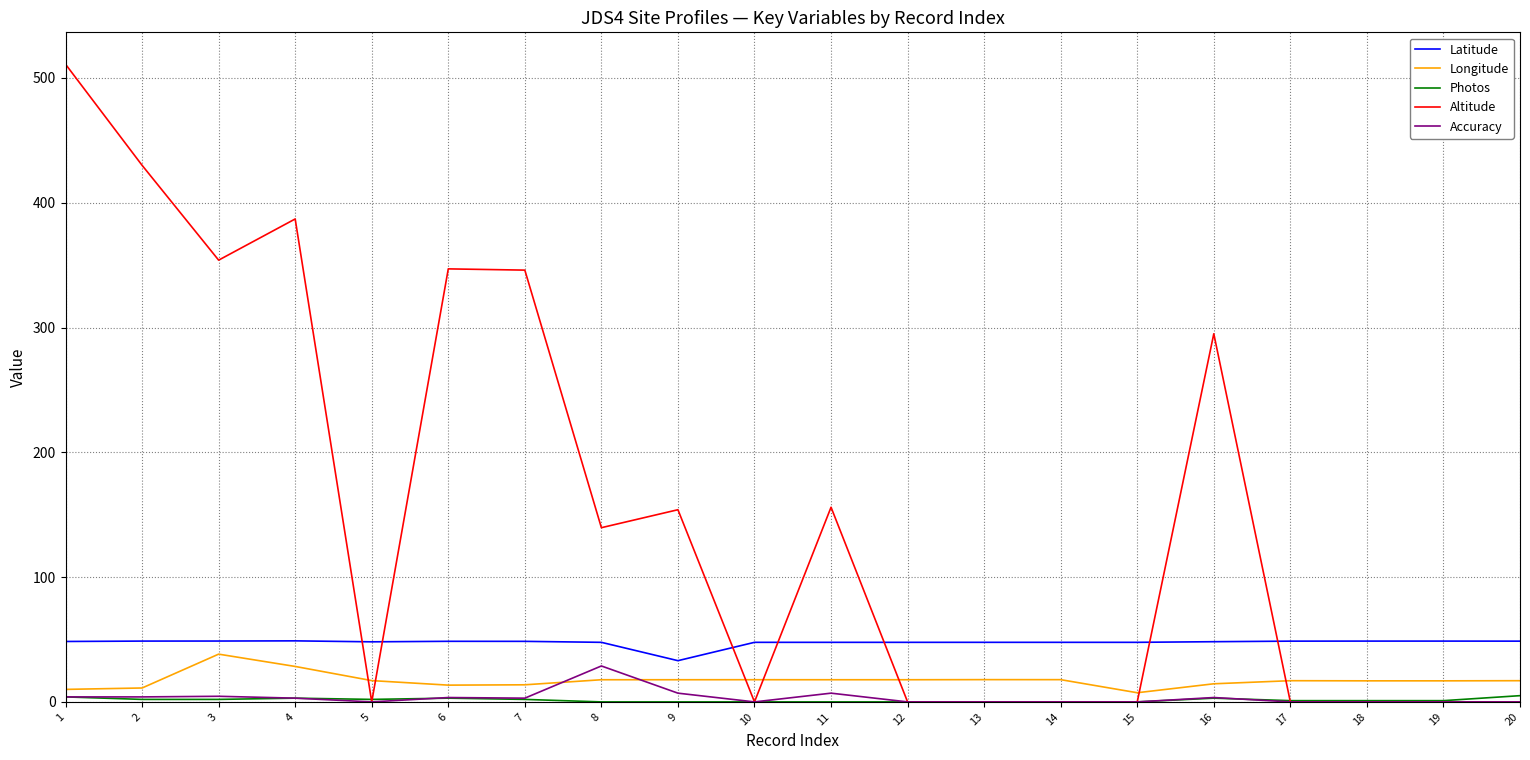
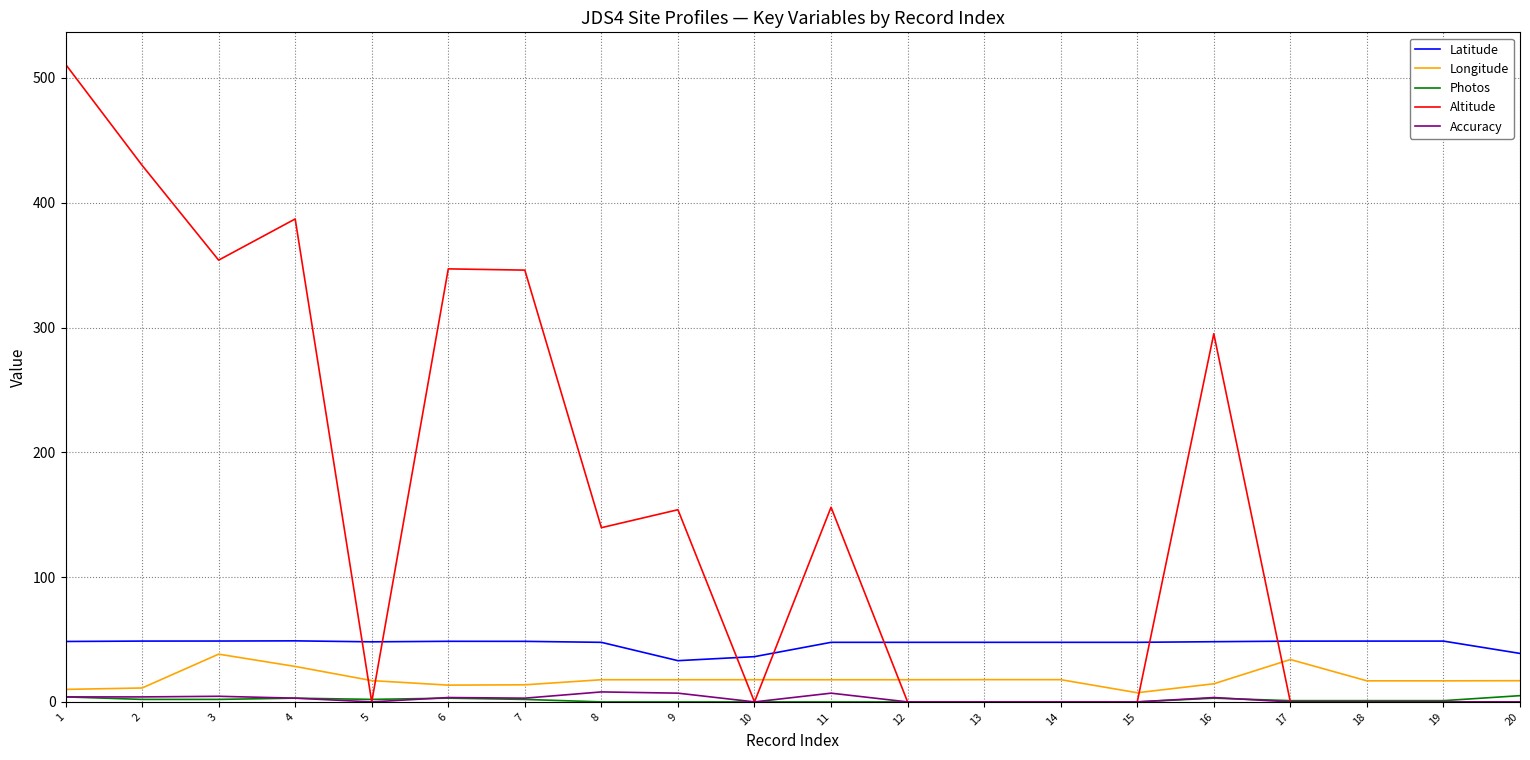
Accuracy, 8: 29 -> 8
Latitude, 10: 48 -> 36
Longitude, 17: 17 -> 34
Latitude, 20: 49 -> 39
